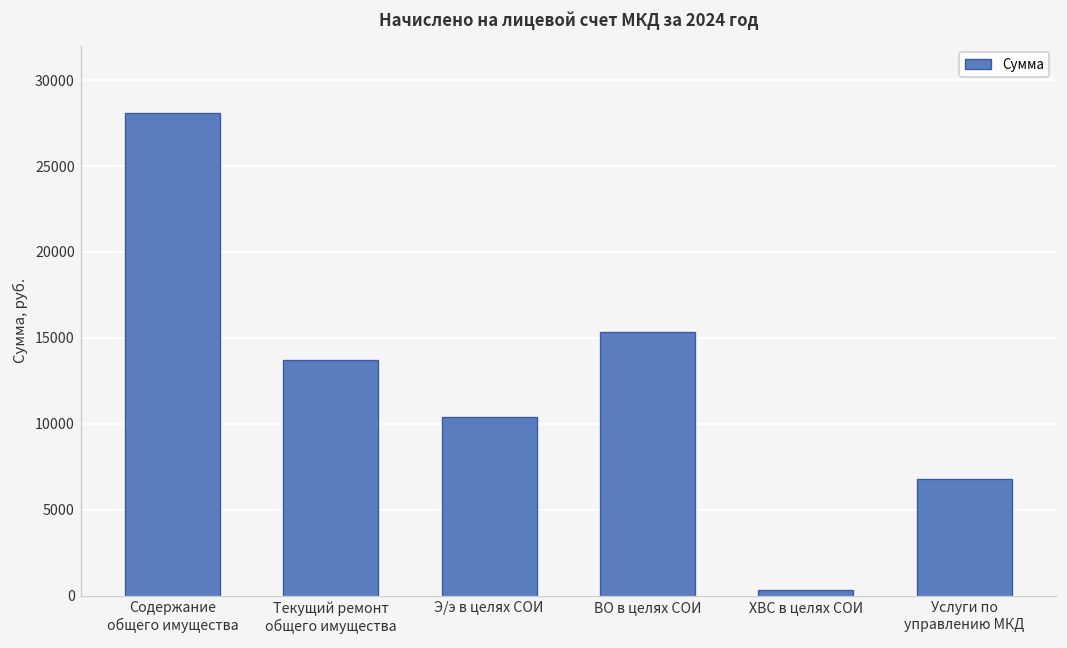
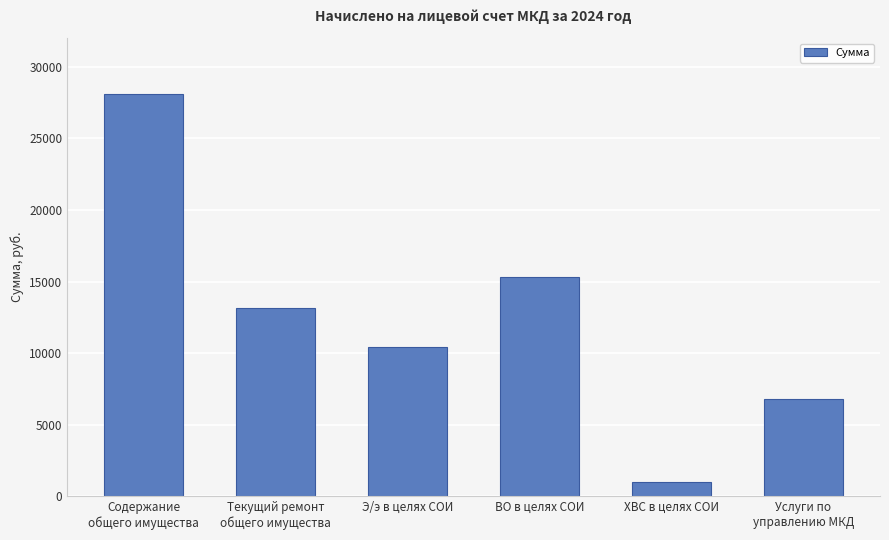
Текущий ремонт общего имущества: 13700 -> 13100
ХВС в целях СОИ: 300 -> 1000
